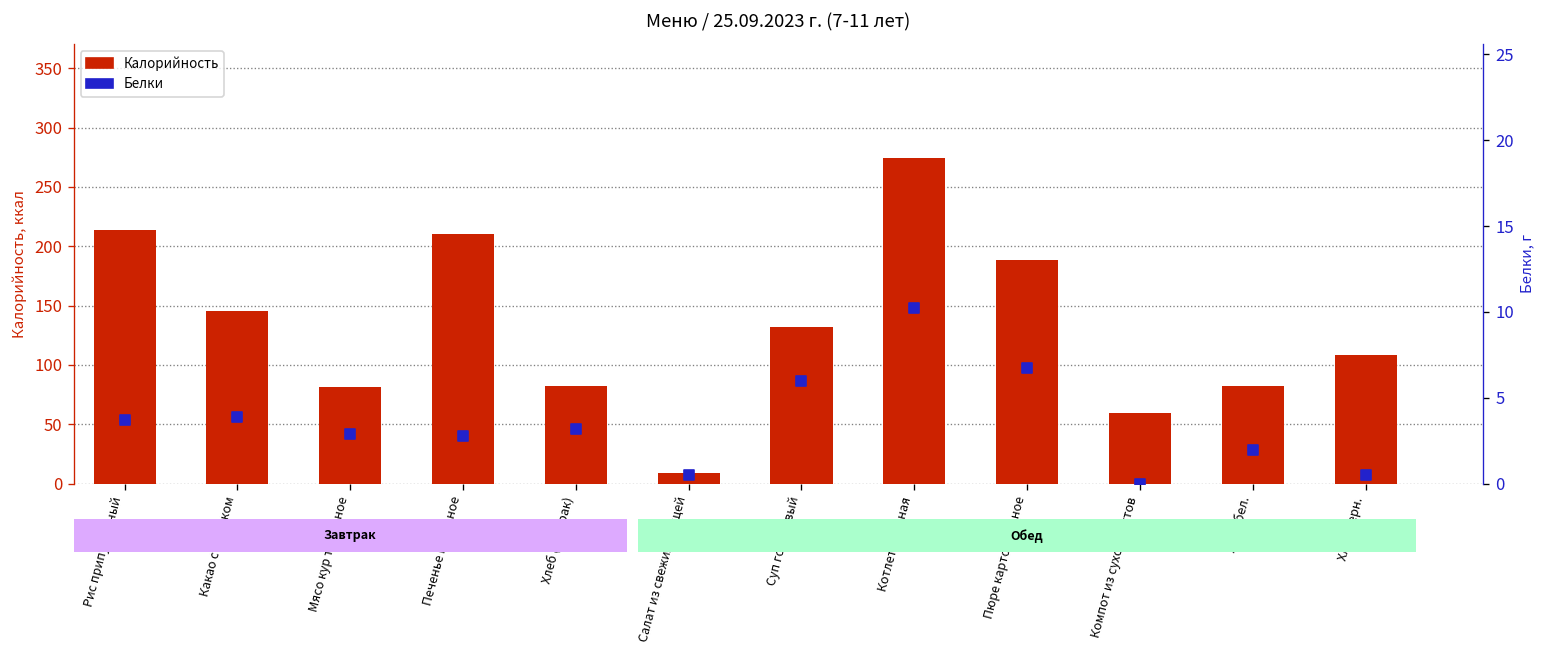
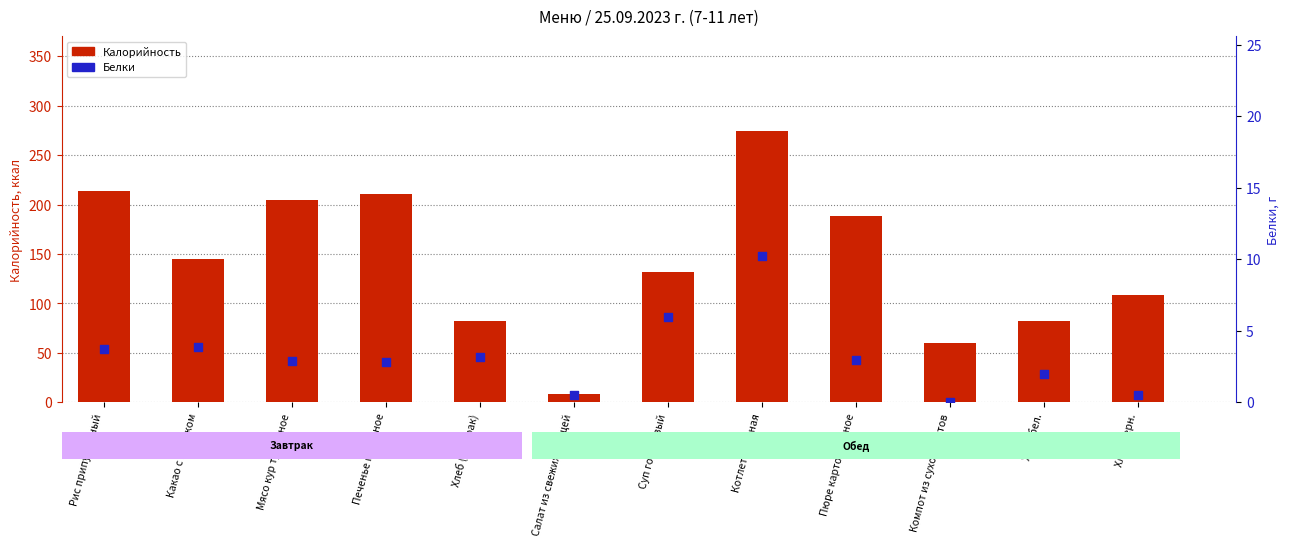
Калорийность, Мясо кур тушенное: 80 -> 210
Белки, Пюре картофельное: 6.7 -> 2.9
